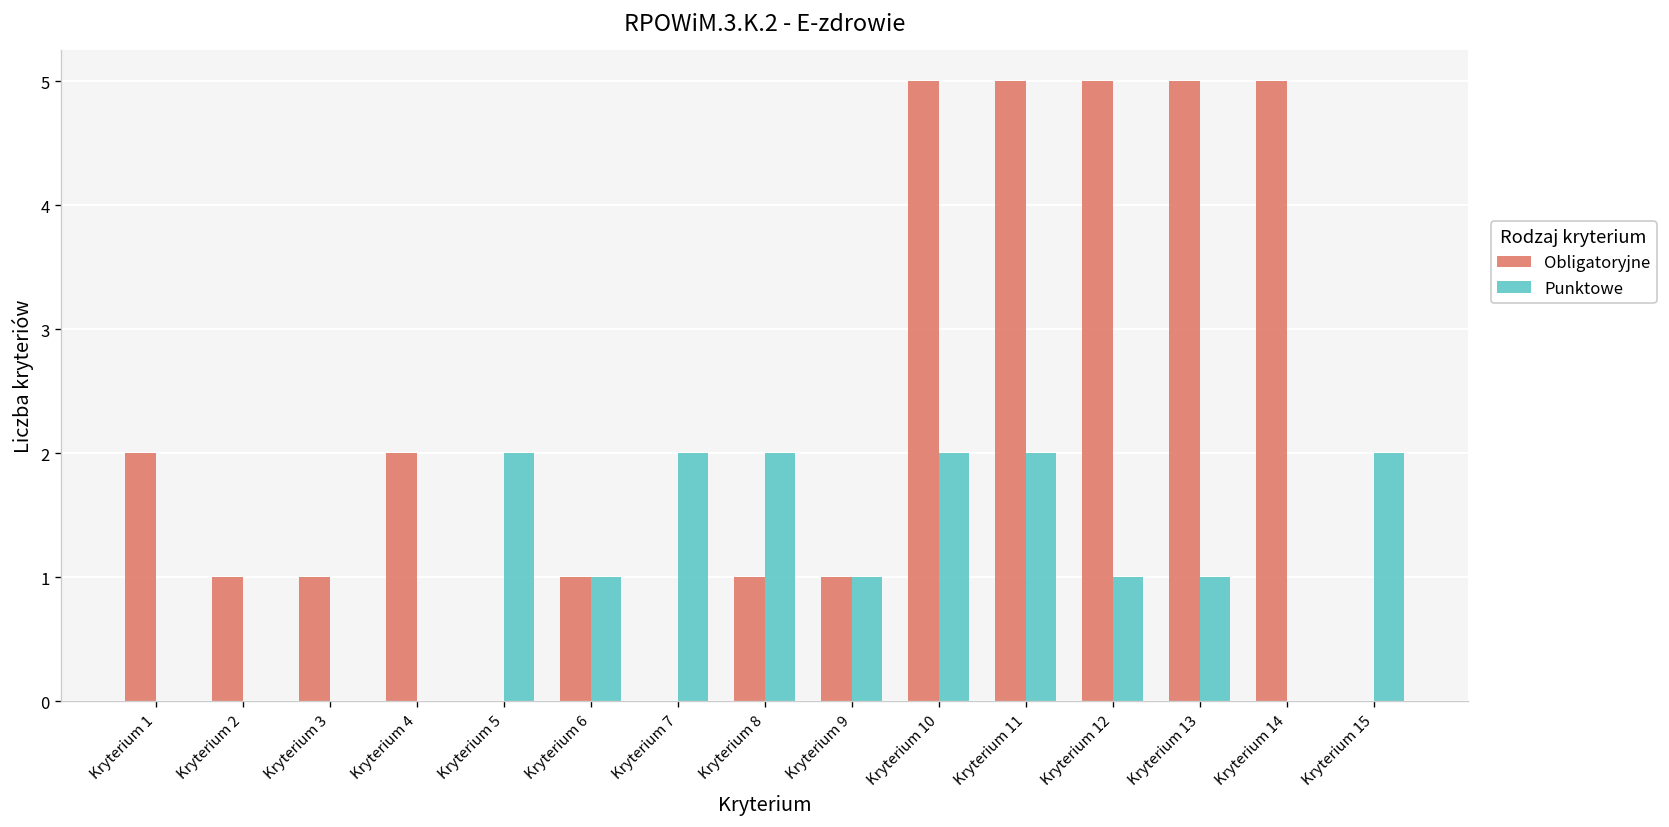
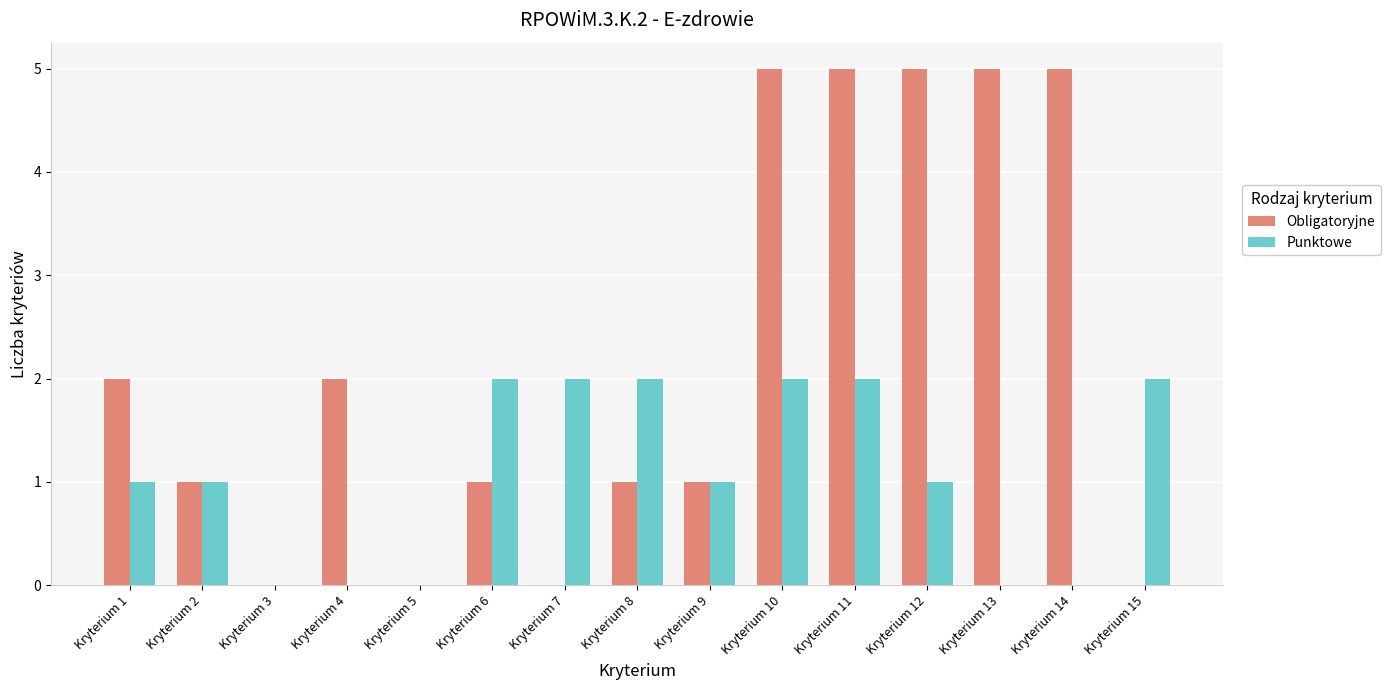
Punktowe, Kryterium 1: 0 -> 1
Punktowe, Kryterium 2: 0 -> 1
Obligatoryjne, Kryterium 3: 1 -> 0
Punktowe, Kryterium 5: 2 -> 0
Punktowe, Kryterium 6: 1 -> 2
Punktowe, Kryterium 13: 1 -> 0
